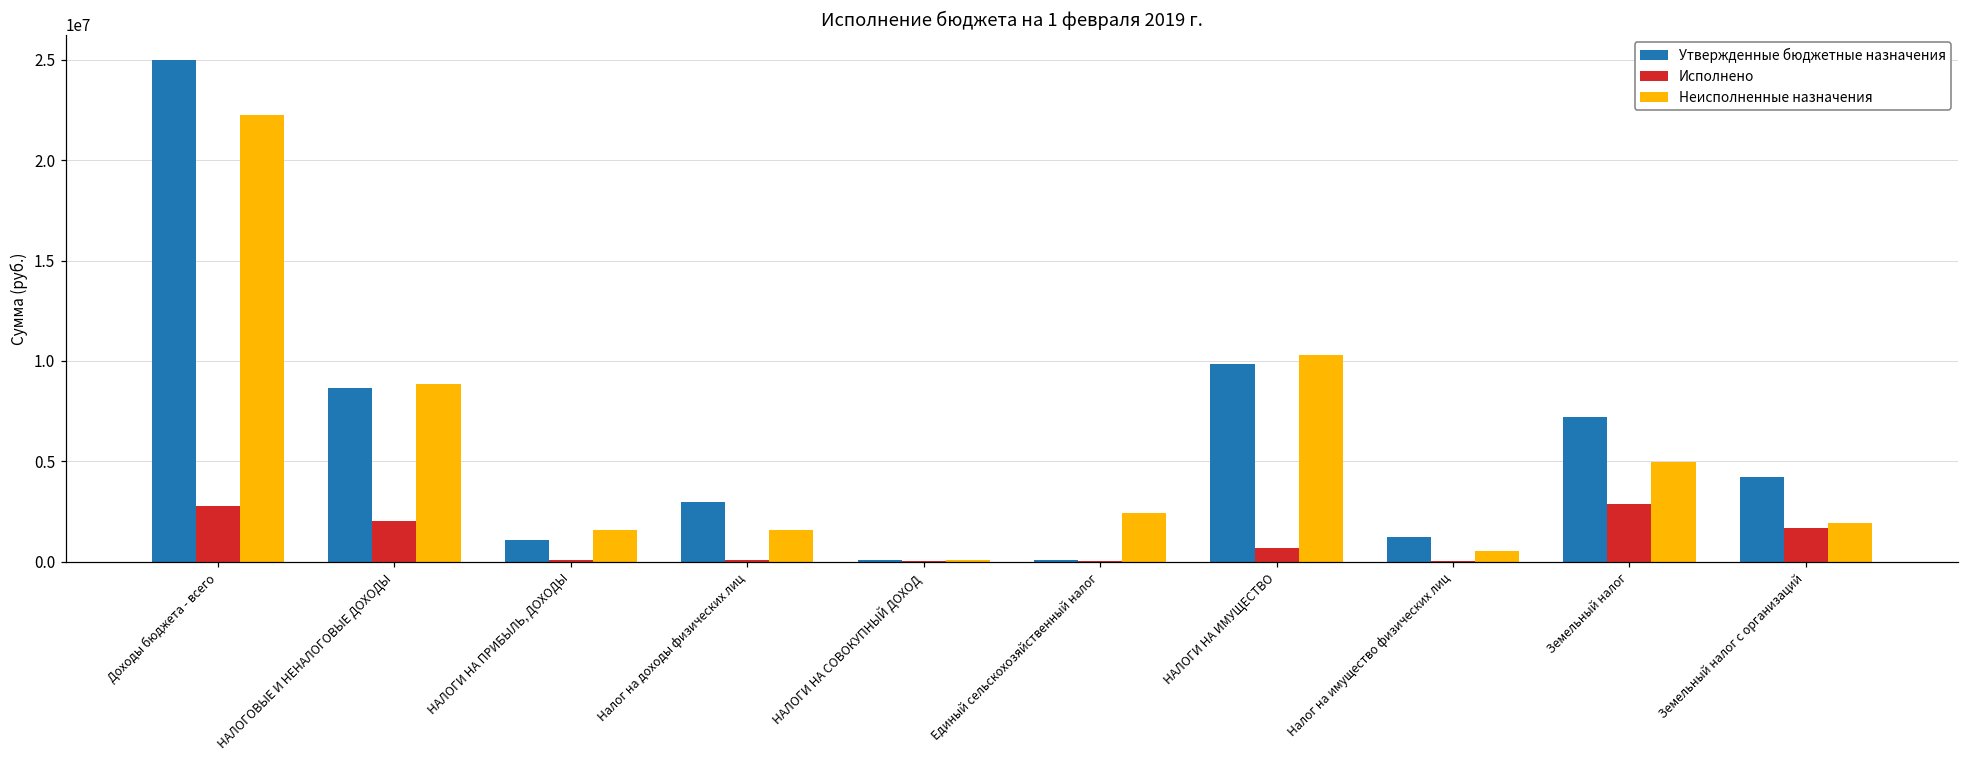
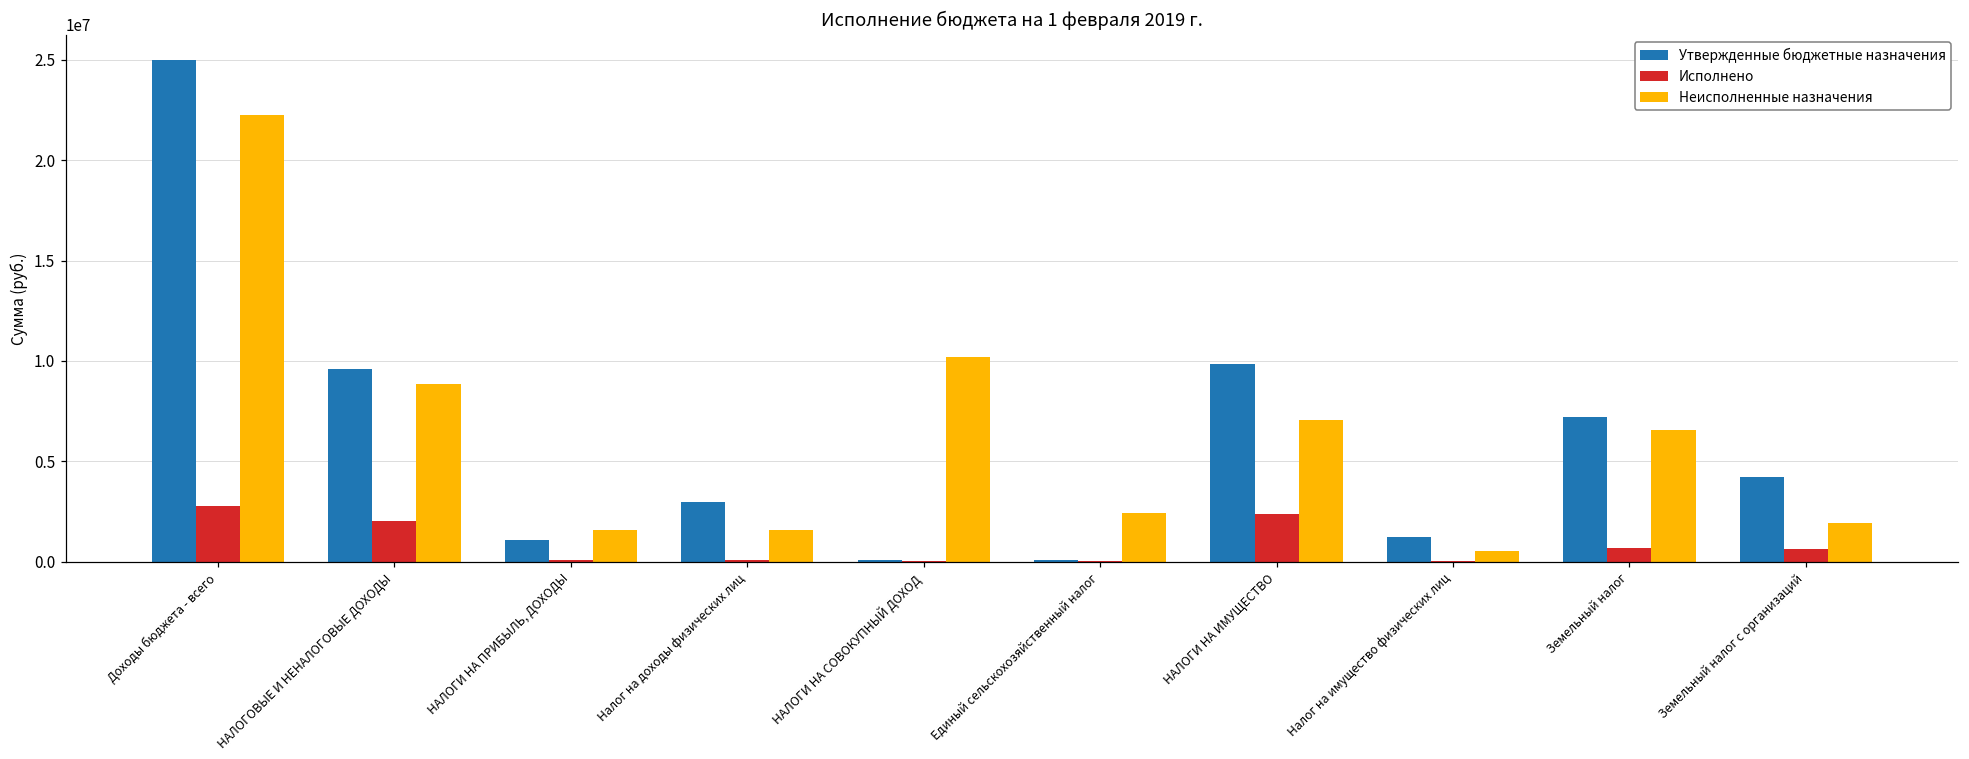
Утвержденные бюджетные назначения, НАЛОГОВЫЕ И НЕНАЛОГОВЫЕ ДОХОДЫ: 8700000 -> 9600000
Неисполненные назначения, НАЛОГИ НА СОВОКУПНЫЙ ДОХОД: 100000 -> 10200000
Исполнено, НАЛОГИ НА ИМУЩЕСТВО: 700000 -> 2400000
Неисполненные назначения, НАЛОГИ НА ИМУЩЕСТВО: 10300000 -> 7100000
Исполнено, Земельный налог: 2900000 -> 700000
Неисполненные назначения, Земельный налог: 5000000 -> 6500000
Исполнено, Земельный налог с организаций: 1700000 -> 600000
